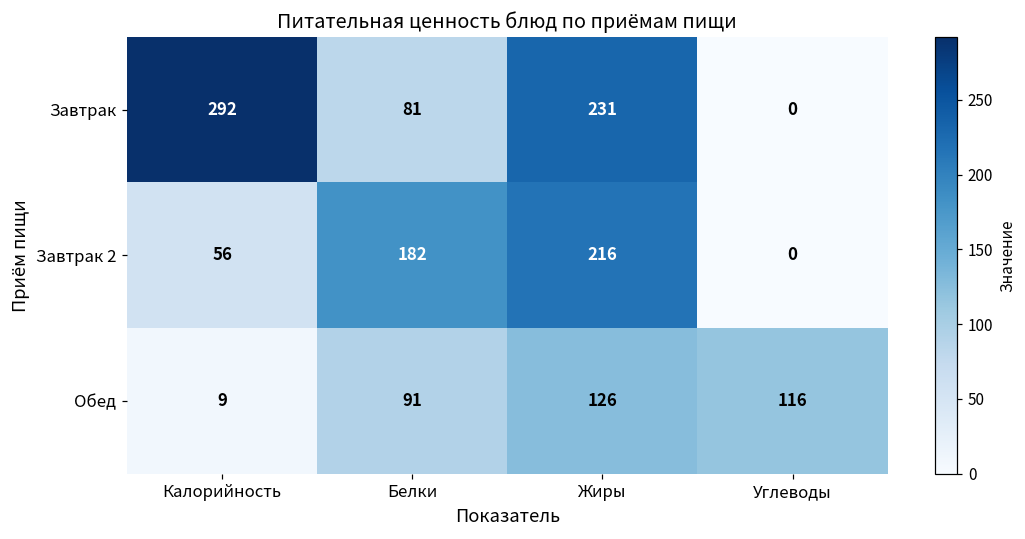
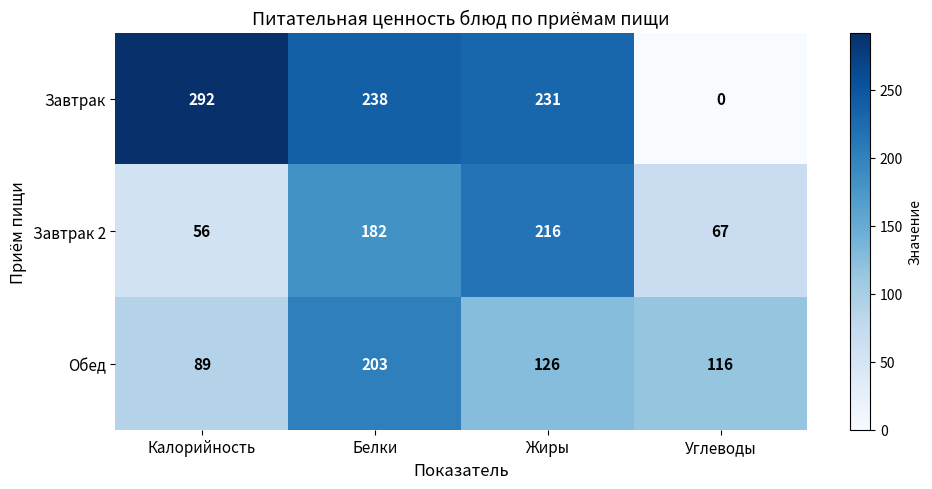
Завтрак, Белки: 81 -> 238
Завтрак 2, Углеводы: 0 -> 67
Обед, Калорийность: 9 -> 89
Обед, Белки: 91 -> 203
